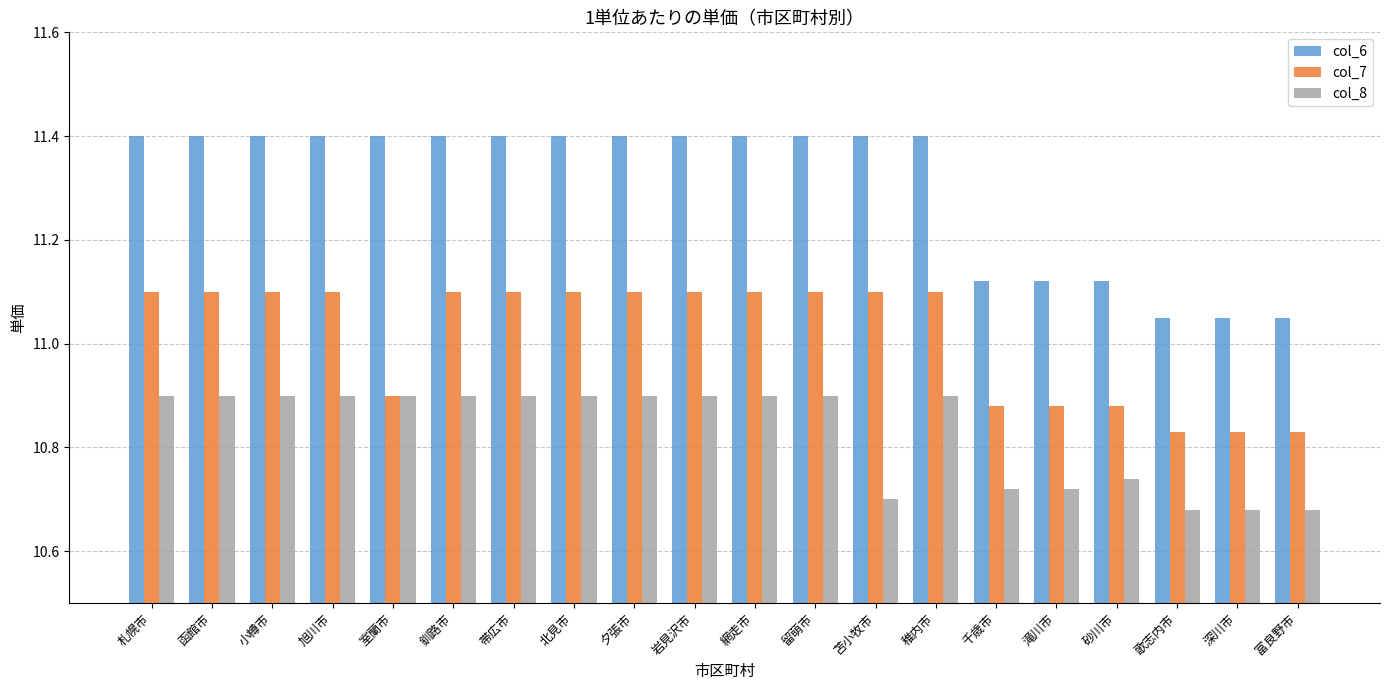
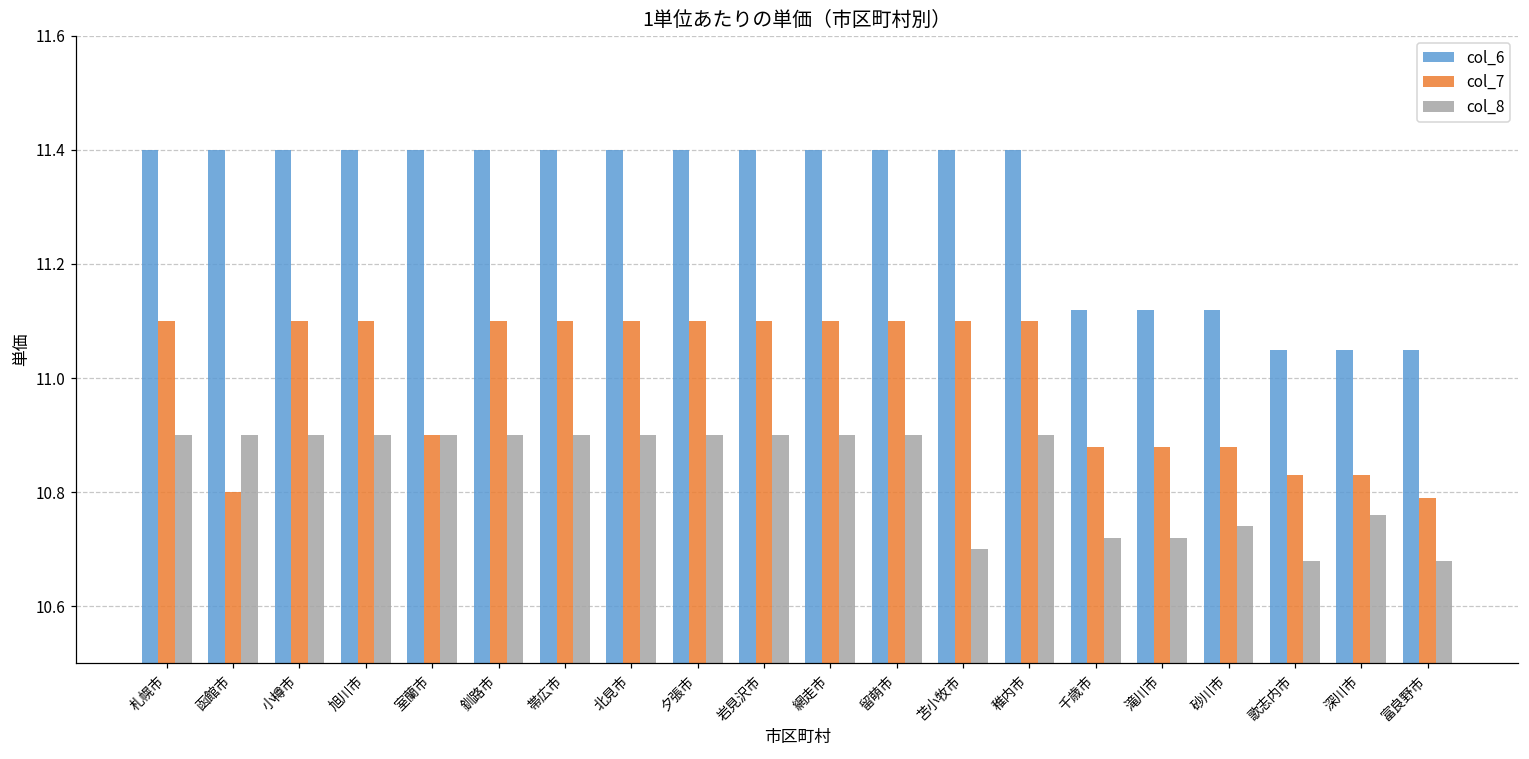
col_7, 函館市: 11.1 -> 10.8
col_8, 深川市: 10.68 -> 10.76
col_7, 富良野市: 10.83 -> 10.79
